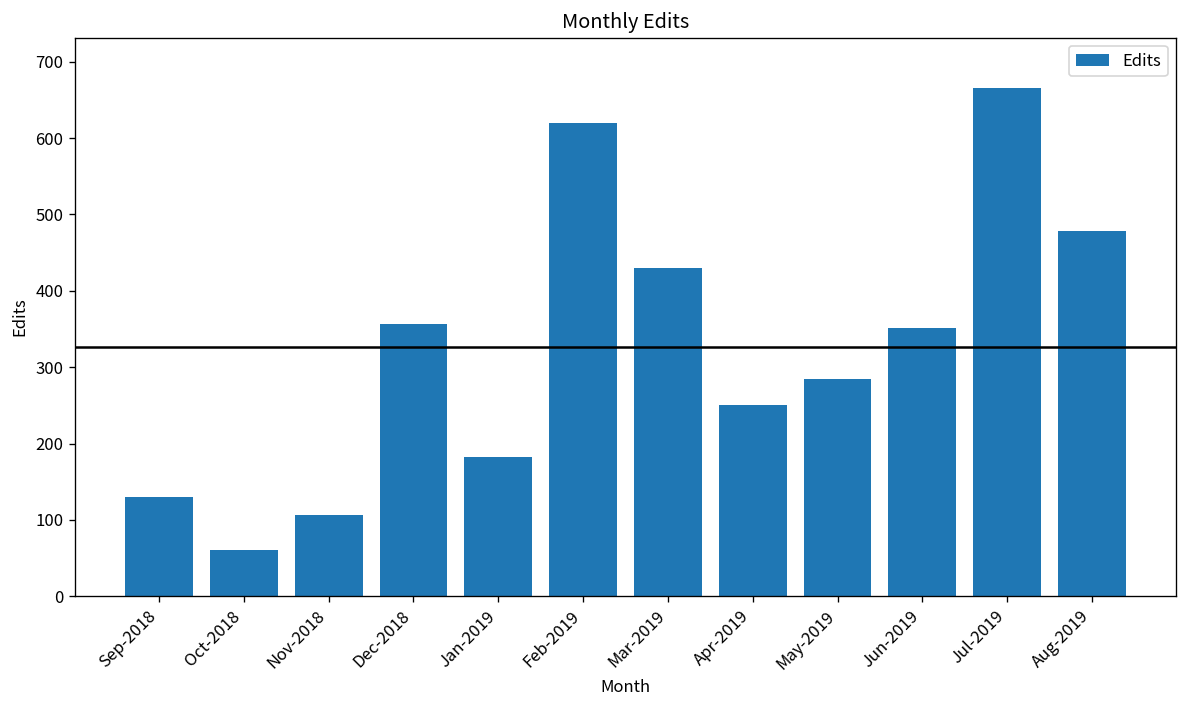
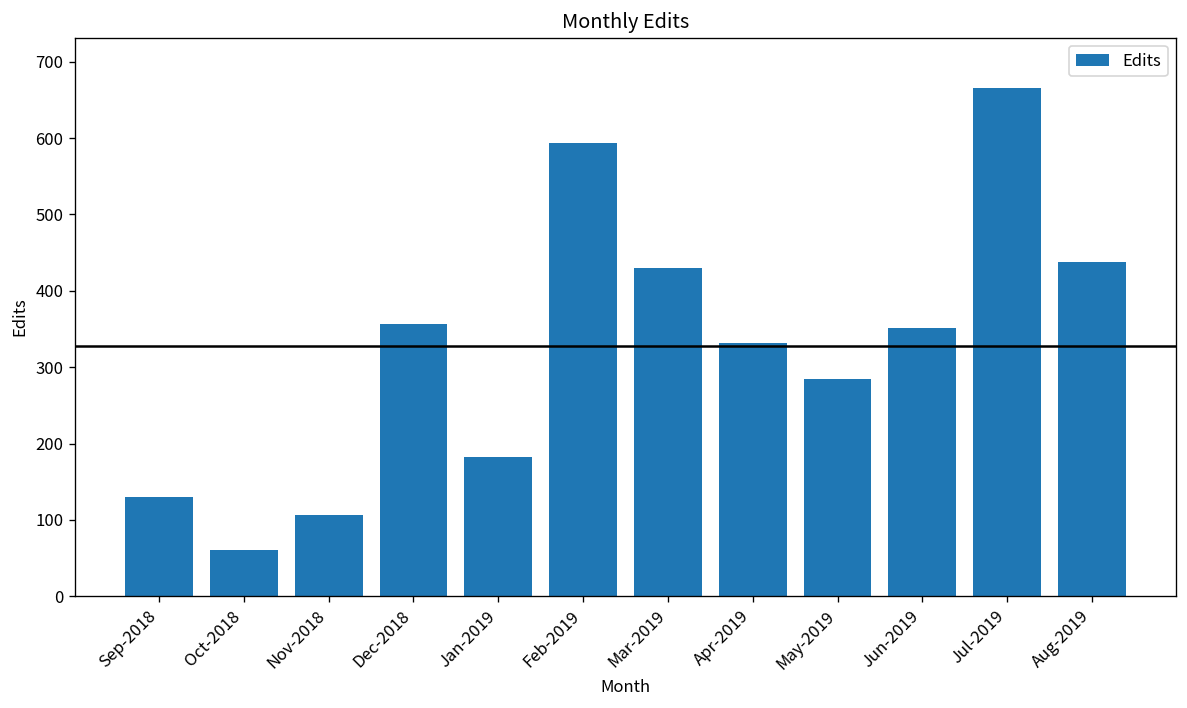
Feb-2019: 620 -> 590
Apr-2019: 250 -> 330
Aug-2019: 480 -> 440
